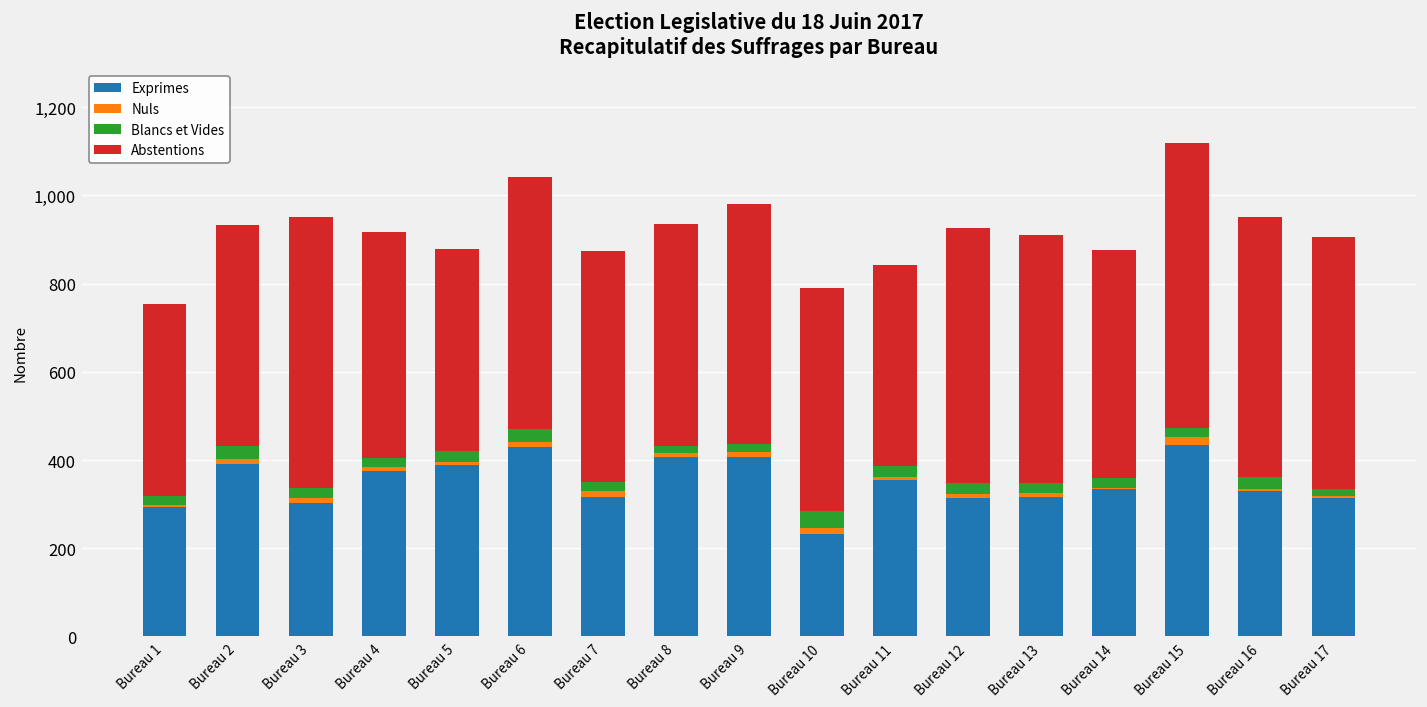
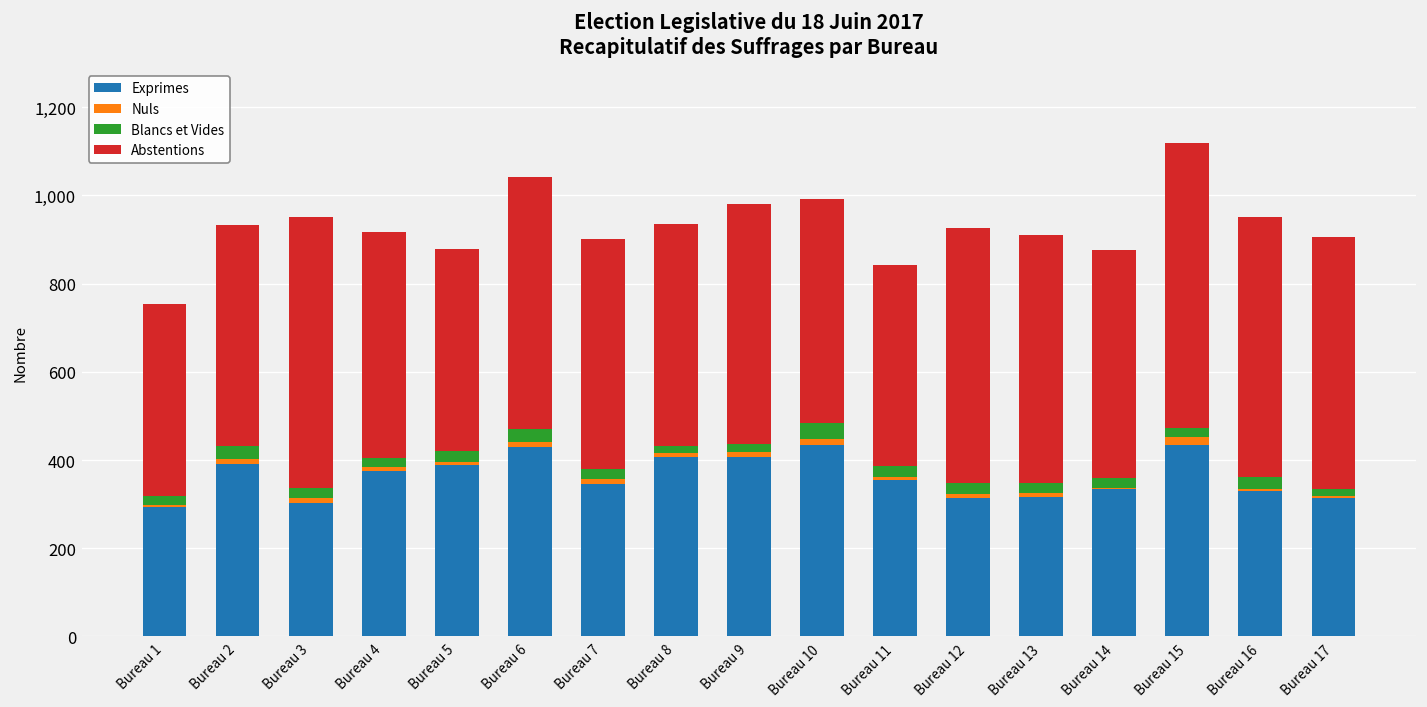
Exprimes, Bureau 7: 320 -> 350
Exprimes, Bureau 10: 230 -> 430
